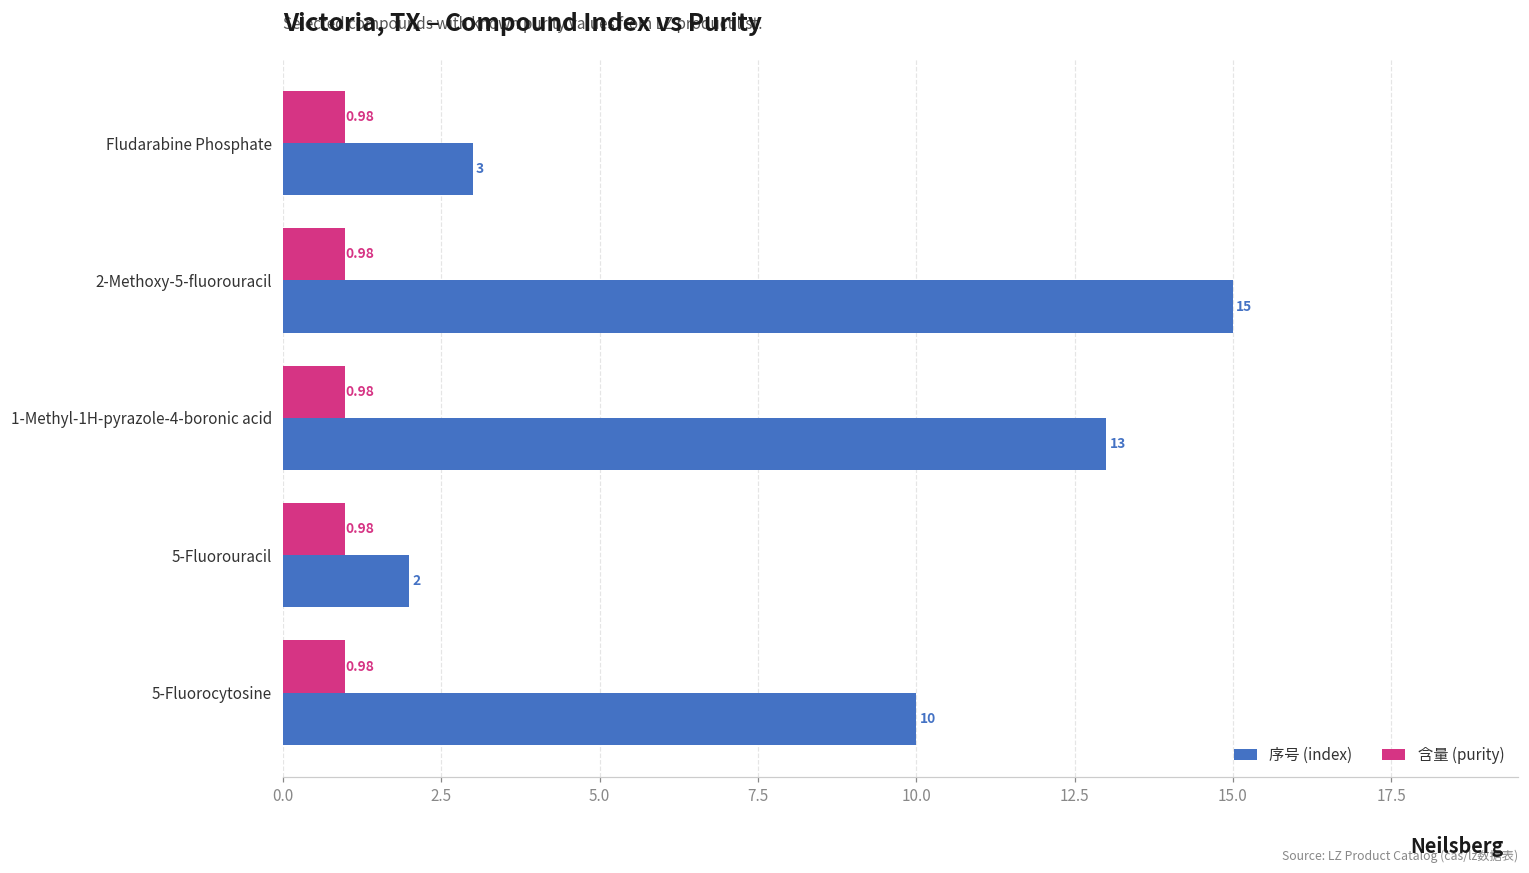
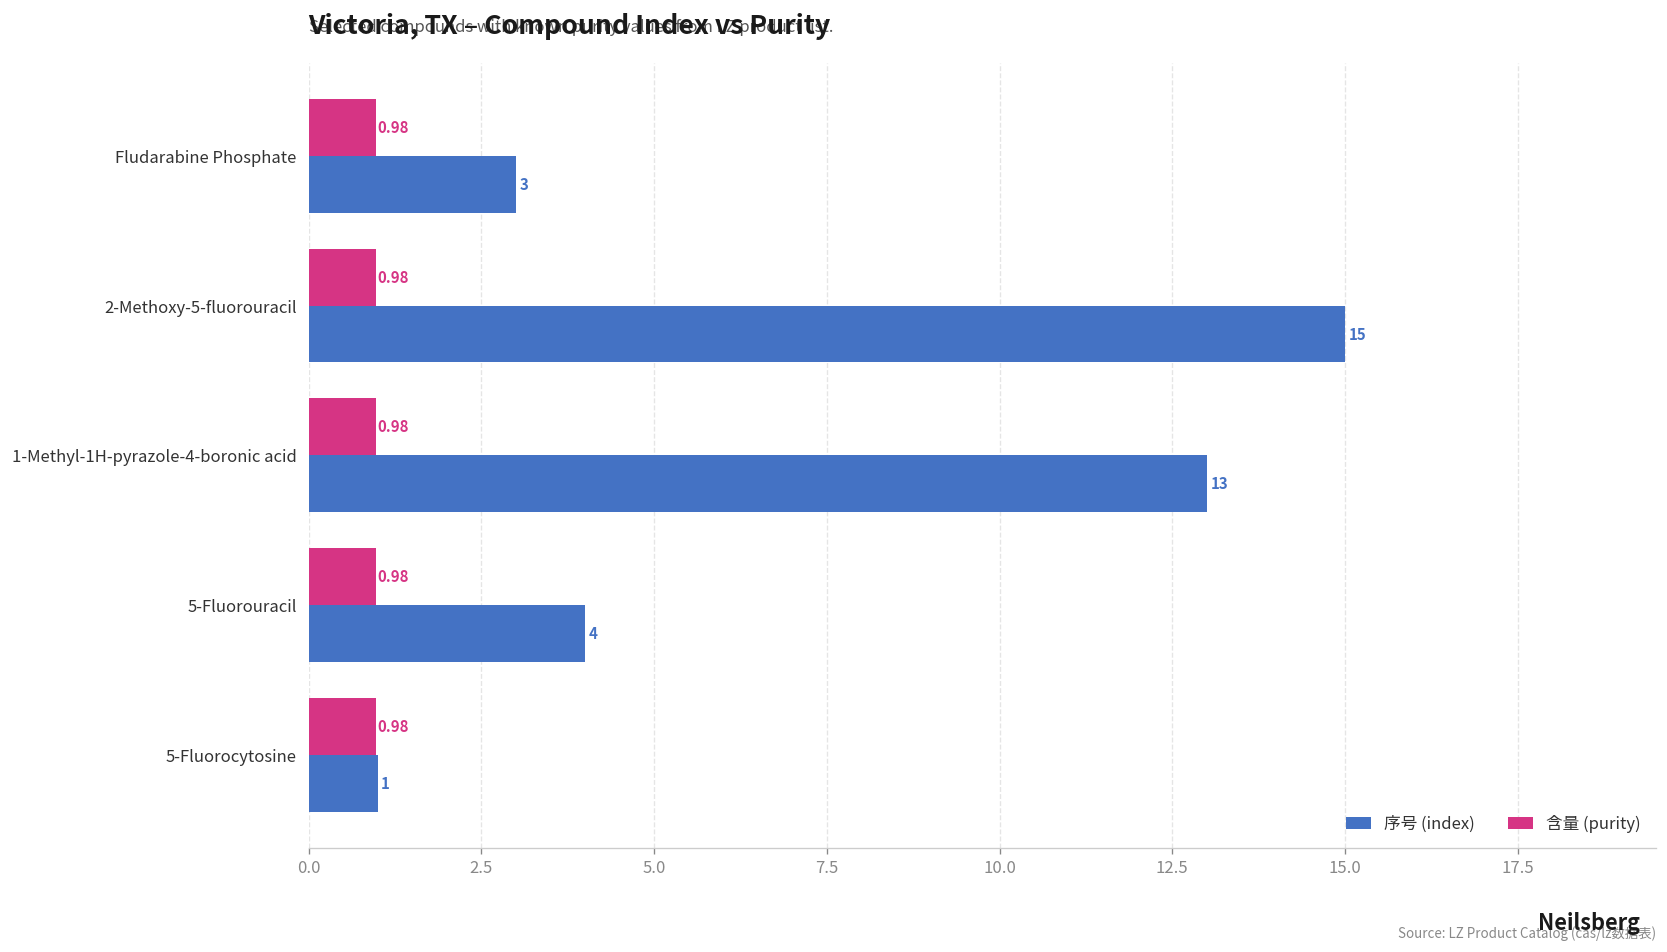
序号 (index), 5-Fluorouracil: 2 -> 4
序号 (index), 5-Fluorocytosine: 10 -> 1
